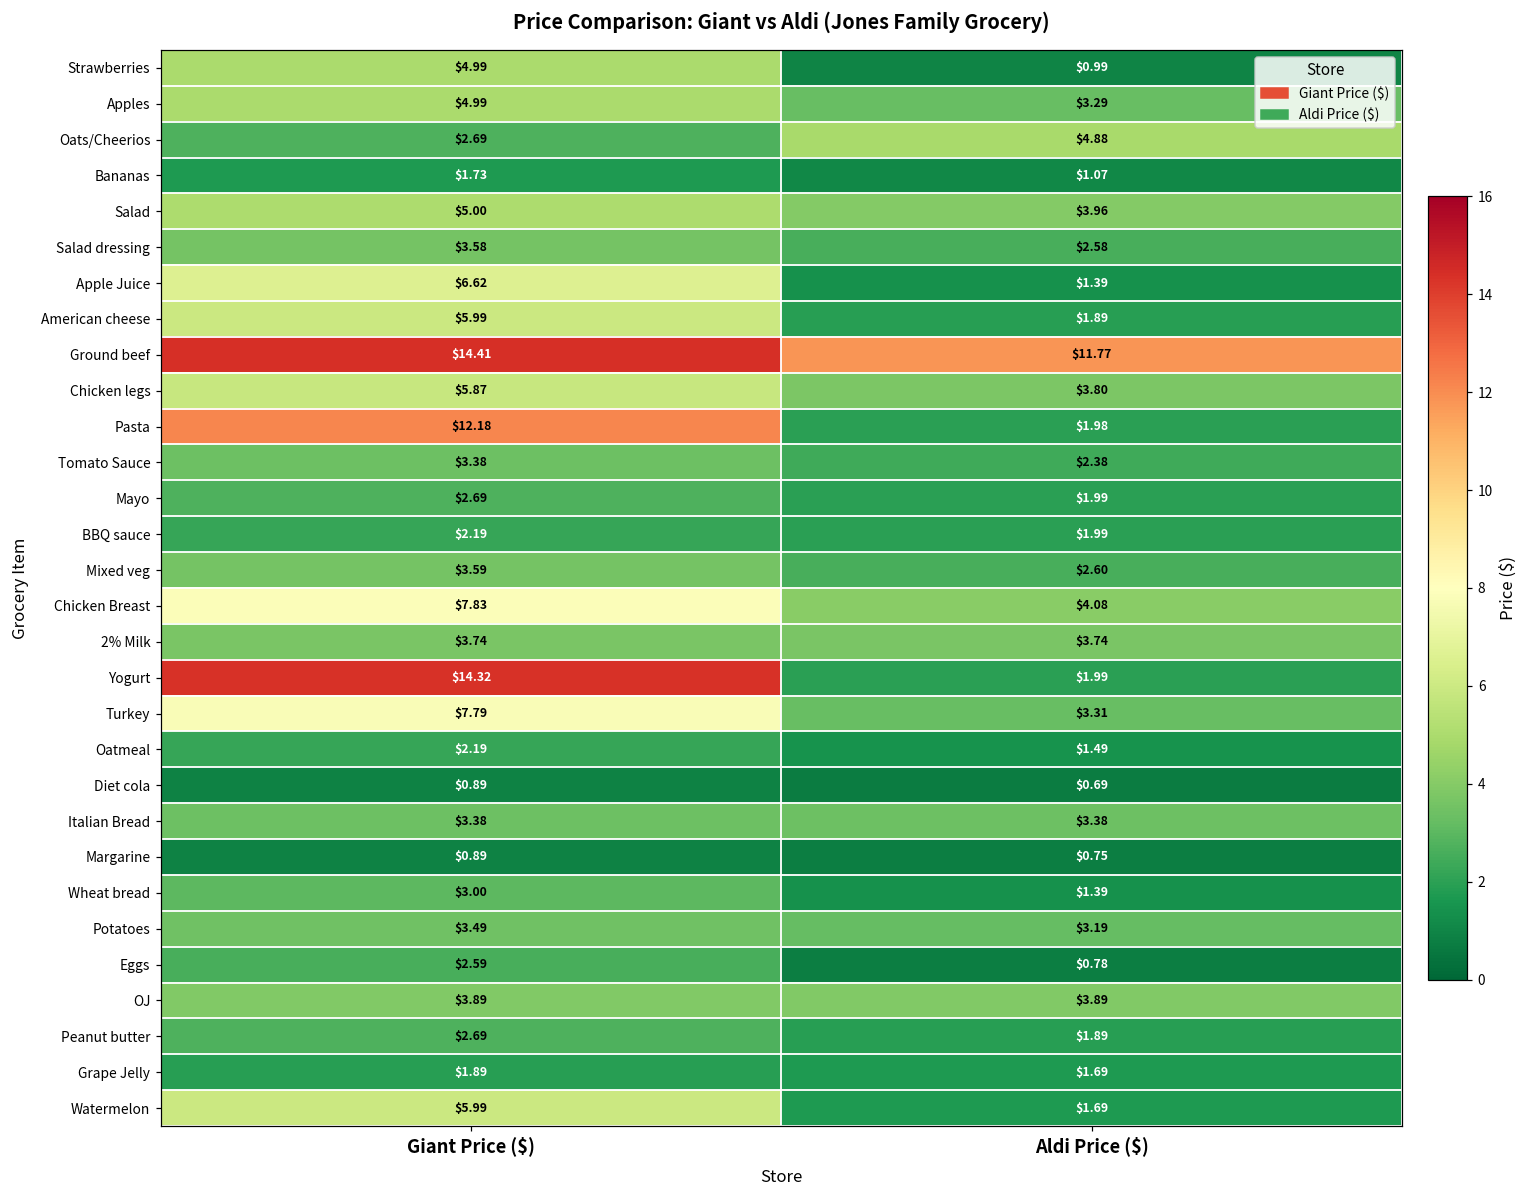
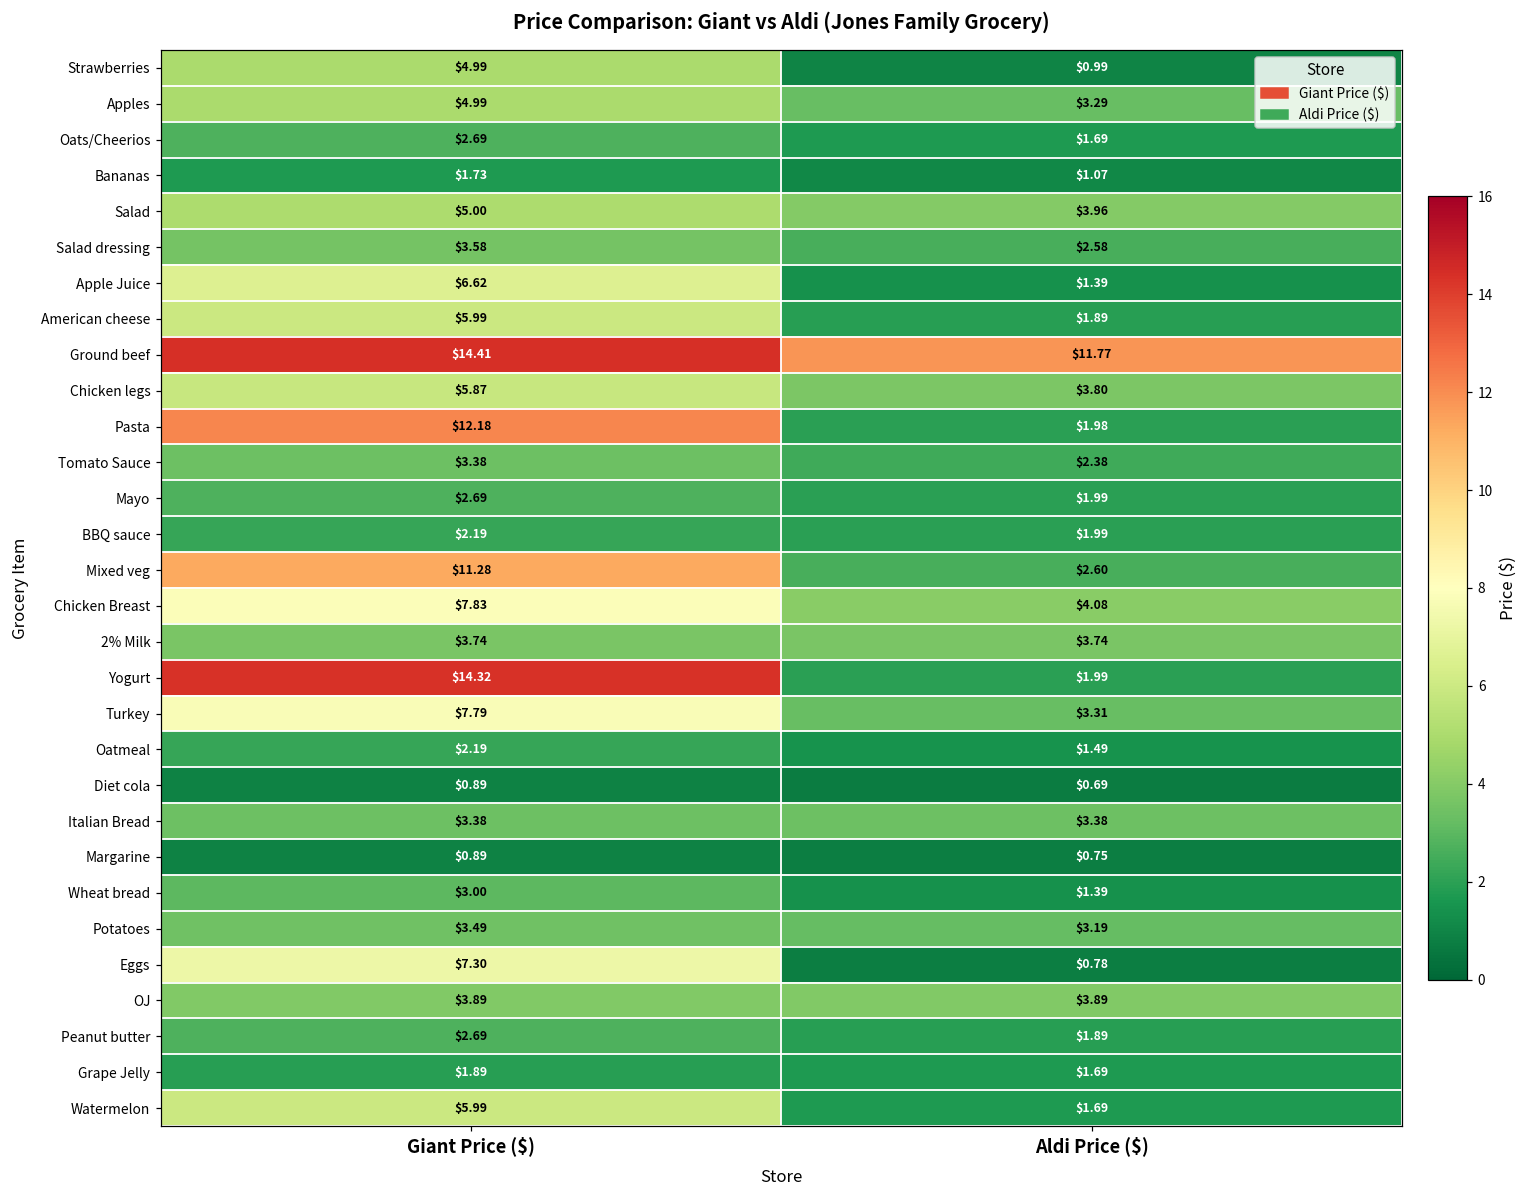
Oats/Cheerios, Aldi Price ($): $4.88 -> $1.69
Mixed veg, Giant Price ($): $3.59 -> $11.28
Eggs, Giant Price ($): $2.59 -> $7.30
